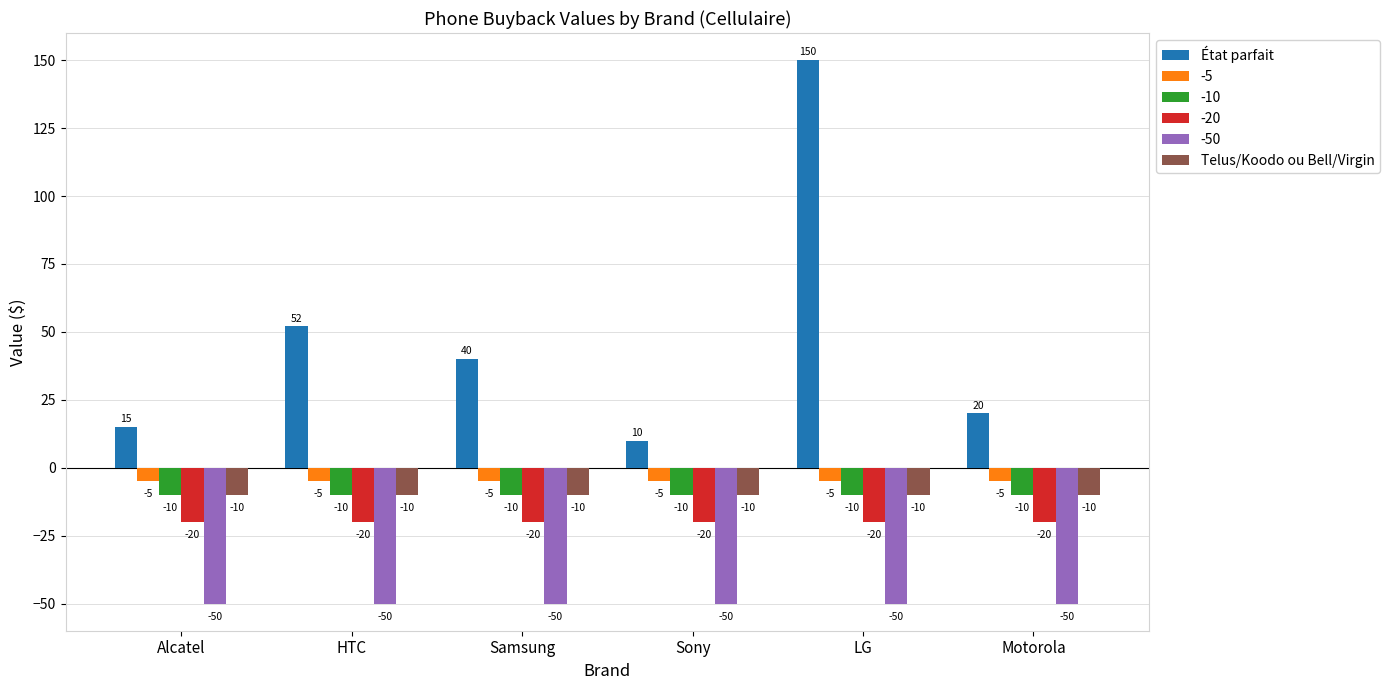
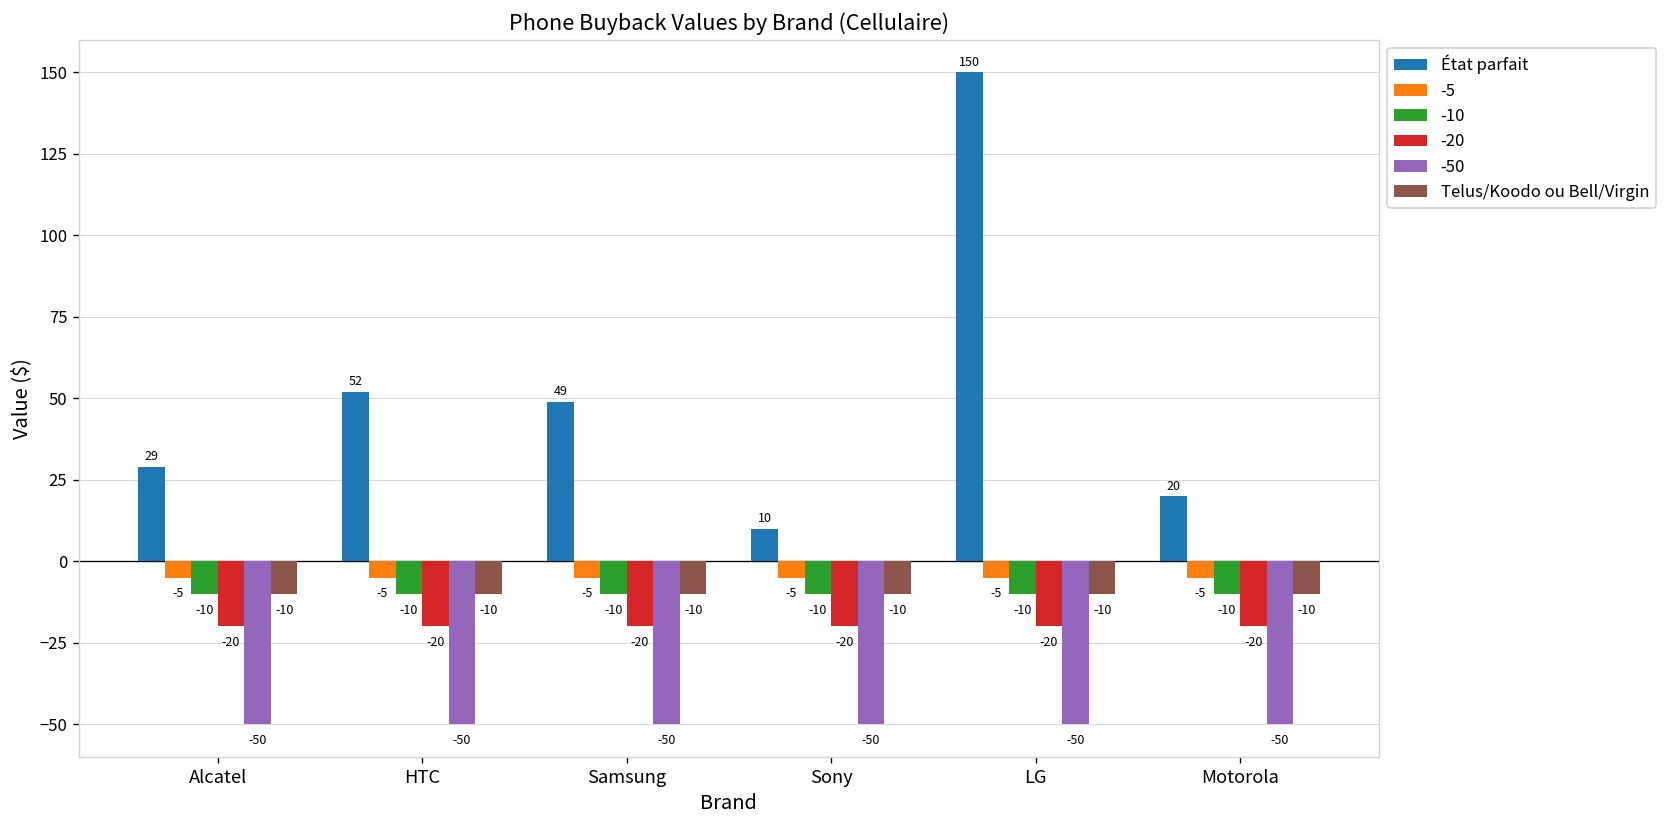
État parfait, Alcatel: 15 -> 29
État parfait, Samsung: 40 -> 49
